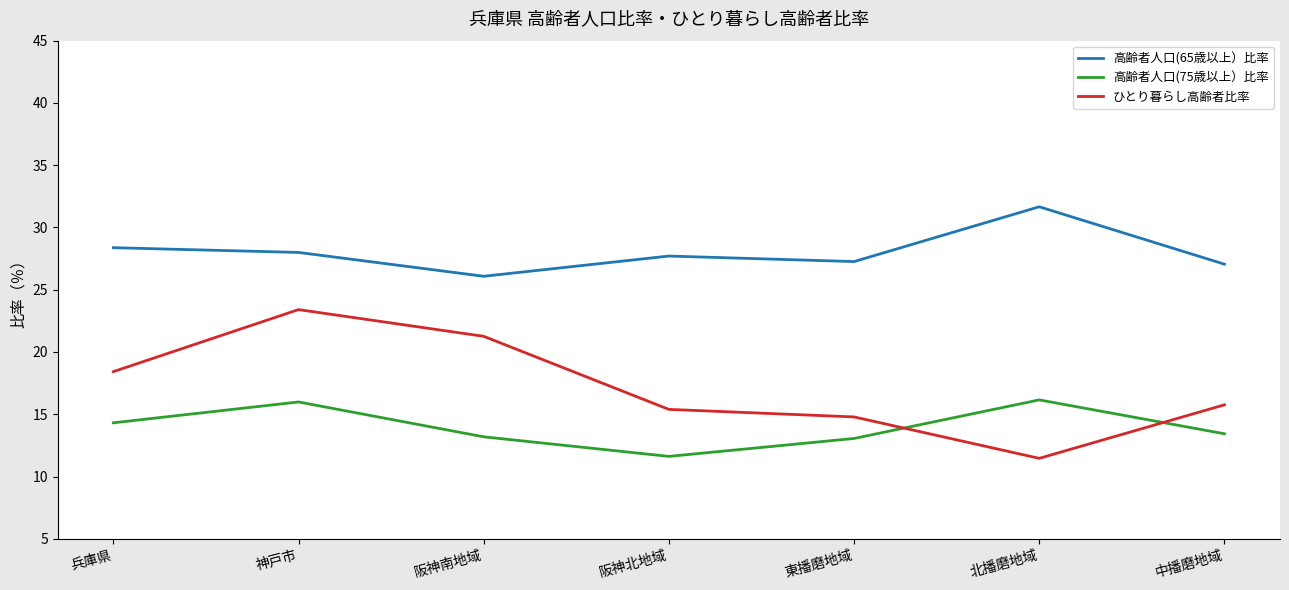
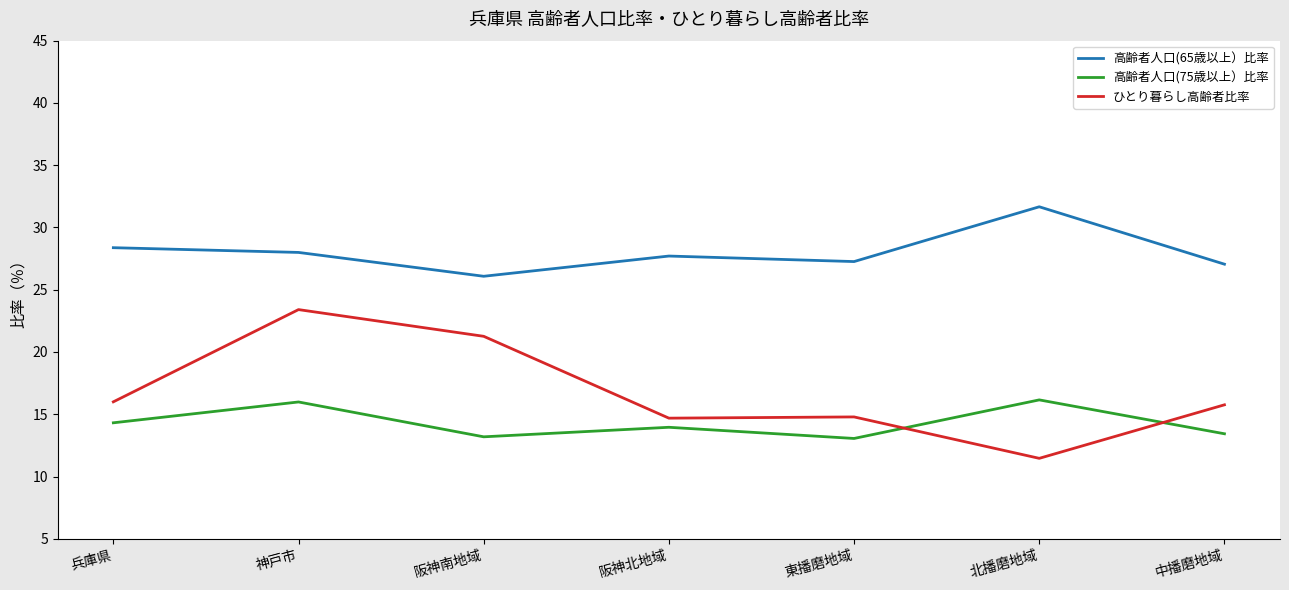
ひとり暮らし高齢者比率, 兵庫県: 18.4 -> 16.0
高齢者人口(75歳以上）比率, 阪神北地域: 11.6 -> 14.0
ひとり暮らし高齢者比率, 阪神北地域: 15.4 -> 14.7
